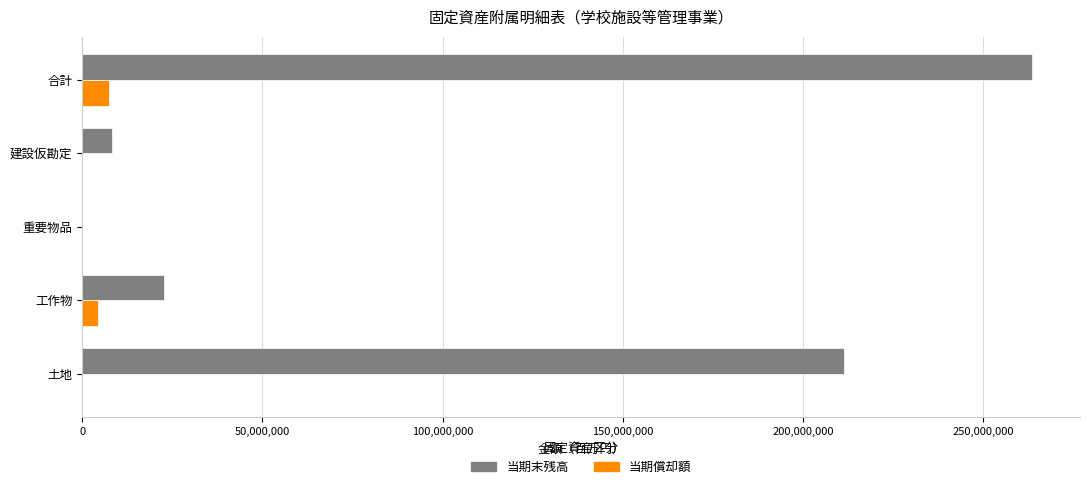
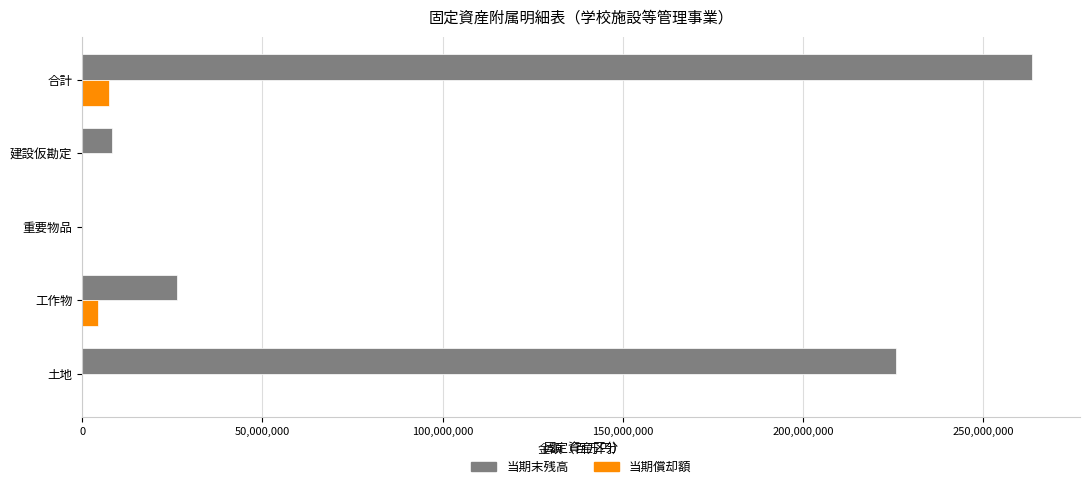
当期末残高, 工作物: 23,000,000 -> 26,000,000
当期末残高, 土地: 211,000,000 -> 226,000,000
